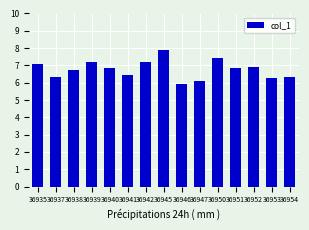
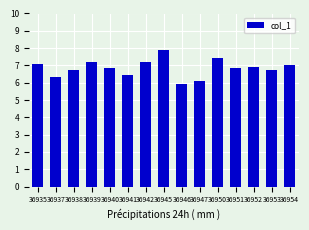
36953: 6.3 -> 6.8
36954: 6.4 -> 7.0
